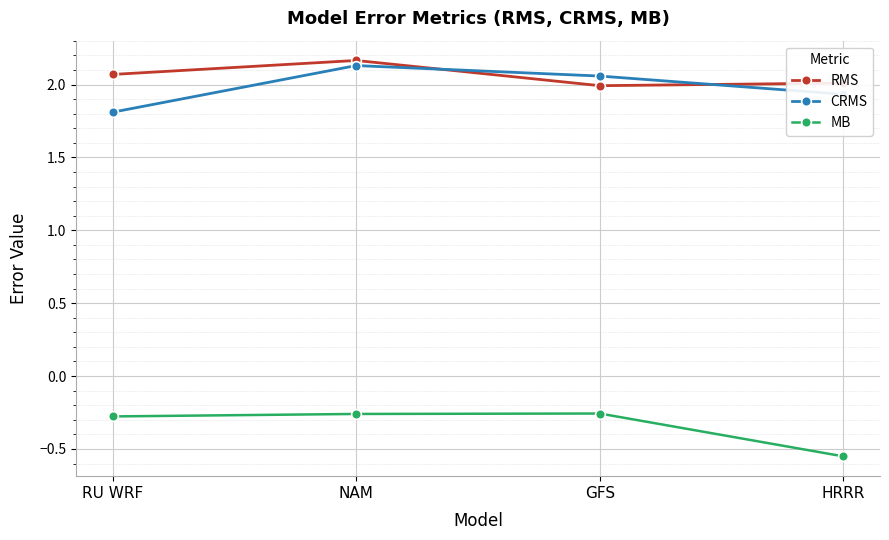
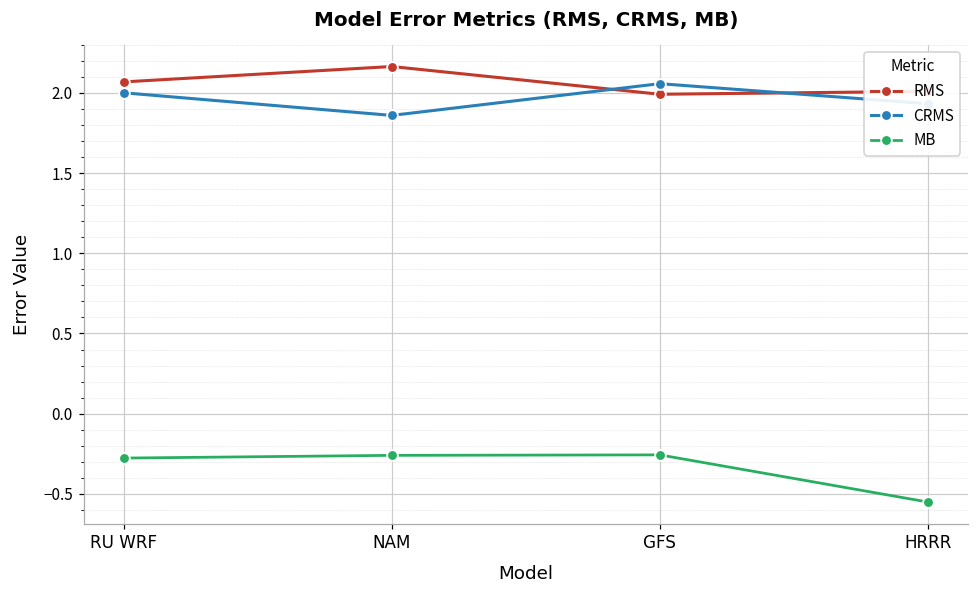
CRMS, RU WRF: 1.81 -> 2.00
CRMS, NAM: 2.13 -> 1.86
